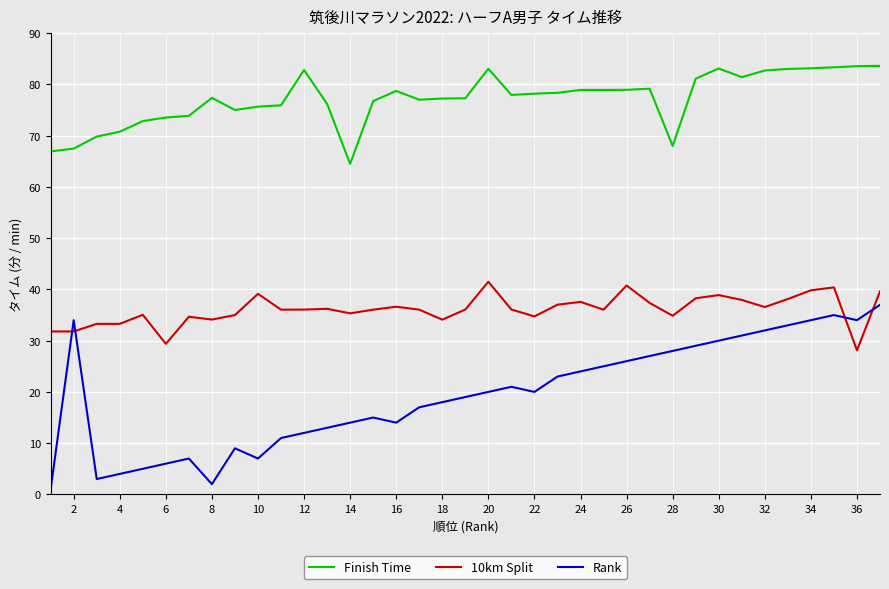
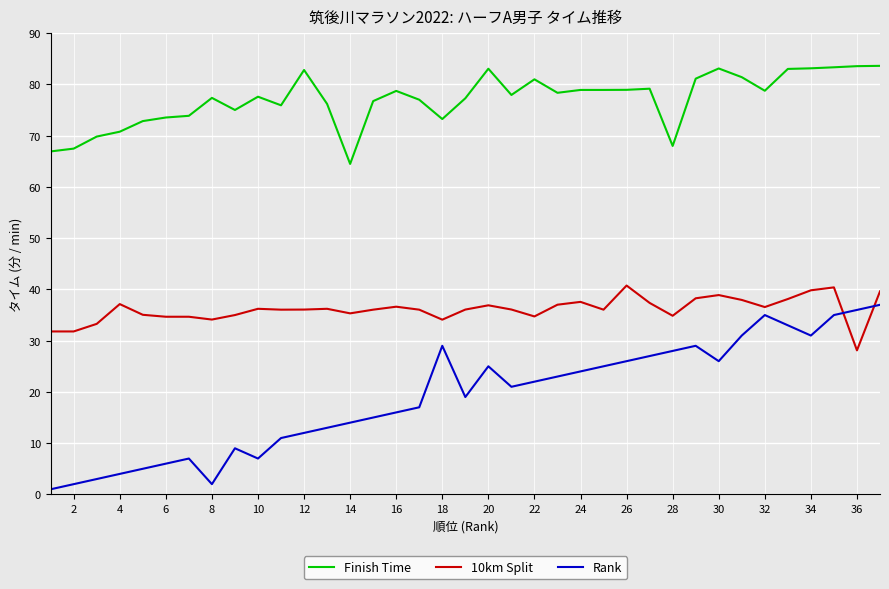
Rank, 2: 34 -> 2
10km Split, 4: 33 -> 37
10km Split, 6: 29 -> 35
Finish Time, 10: 76 -> 78
10km Split, 10: 39 -> 36
Rank, 16: 14 -> 16
Finish Time, 18: 77 -> 73
Rank, 18: 18 -> 29
10km Split, 20: 42 -> 37
Rank, 20: 20 -> 25
Finish Time, 22: 78 -> 81
Rank, 22: 20 -> 22
Rank, 30: 30 -> 26
Finish Time, 32: 83 -> 79
Rank, 32: 32 -> 35
Rank, 34: 34 -> 31
Rank, 36: 34 -> 36
